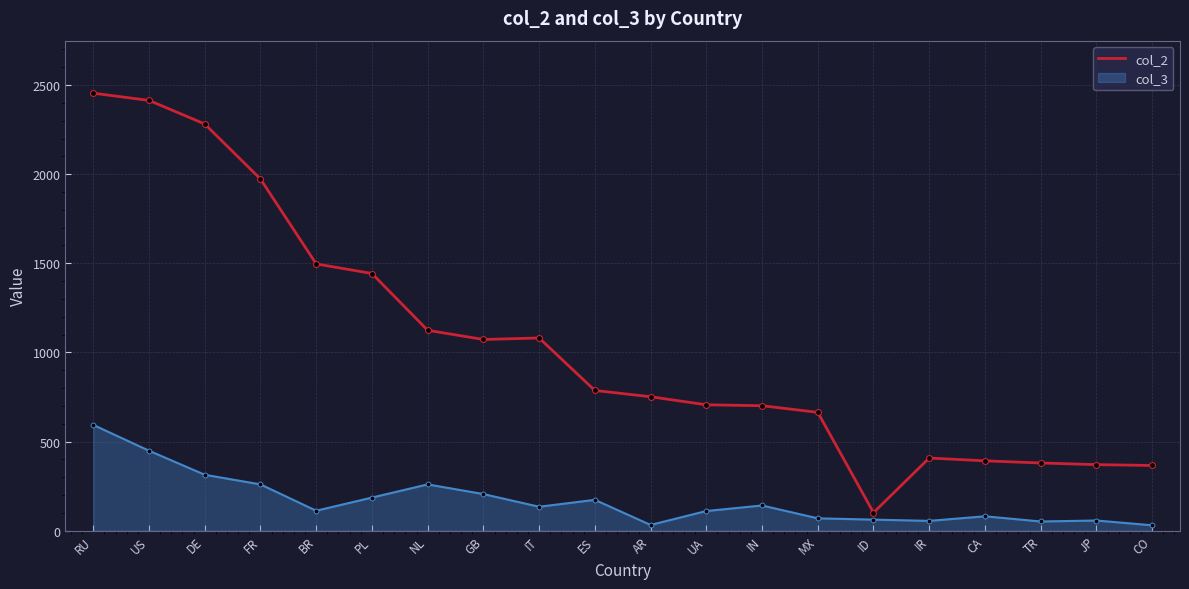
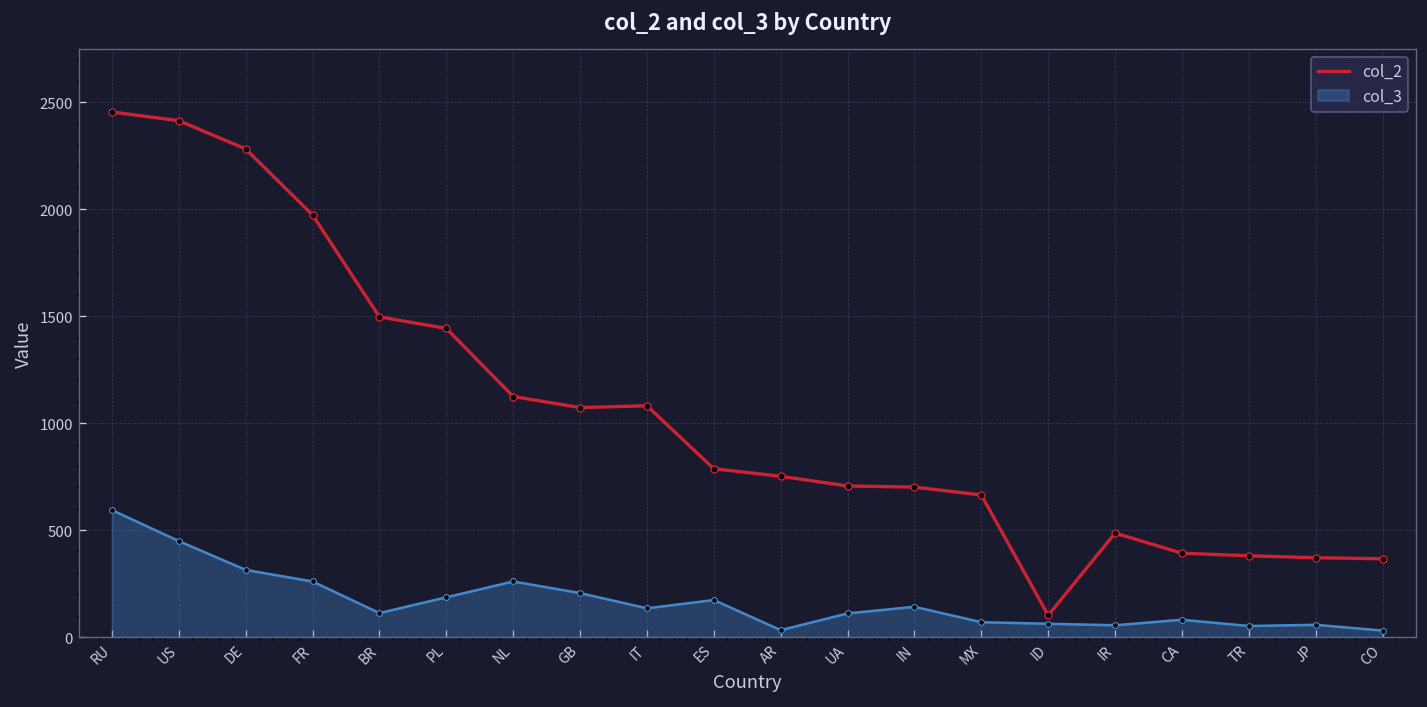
col_2, IR: 410 -> 490
